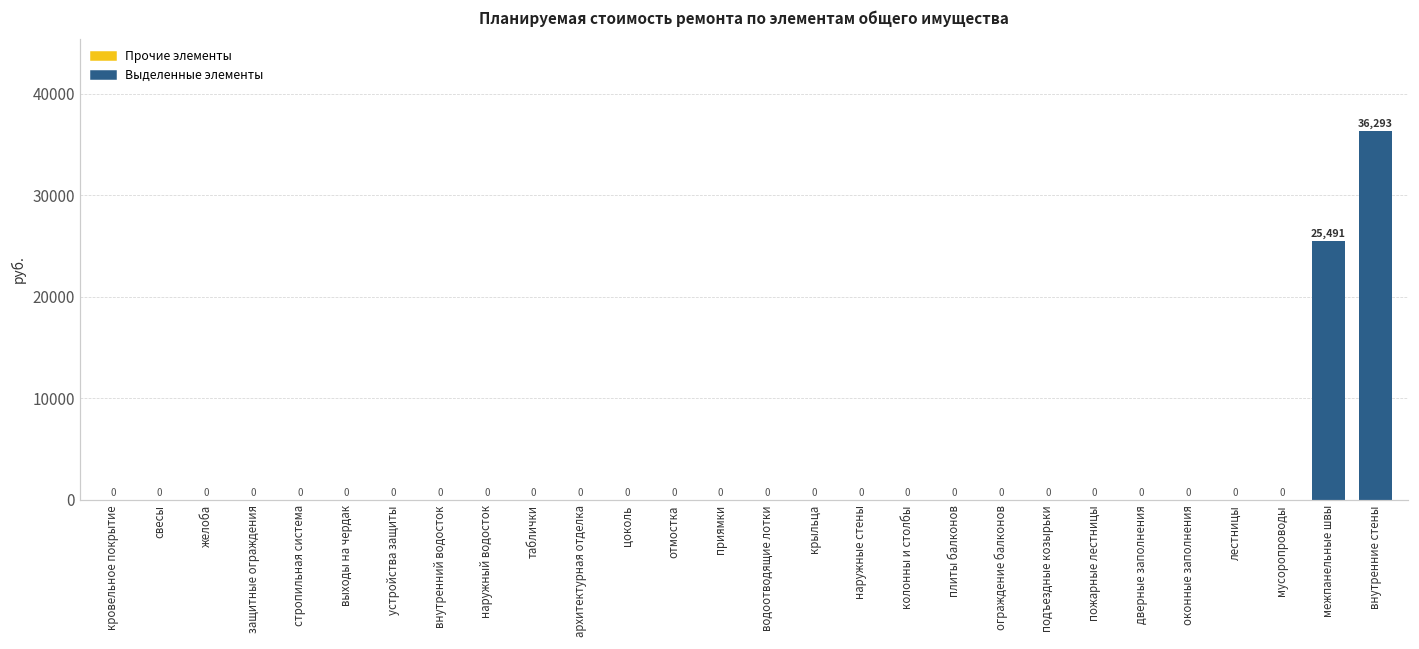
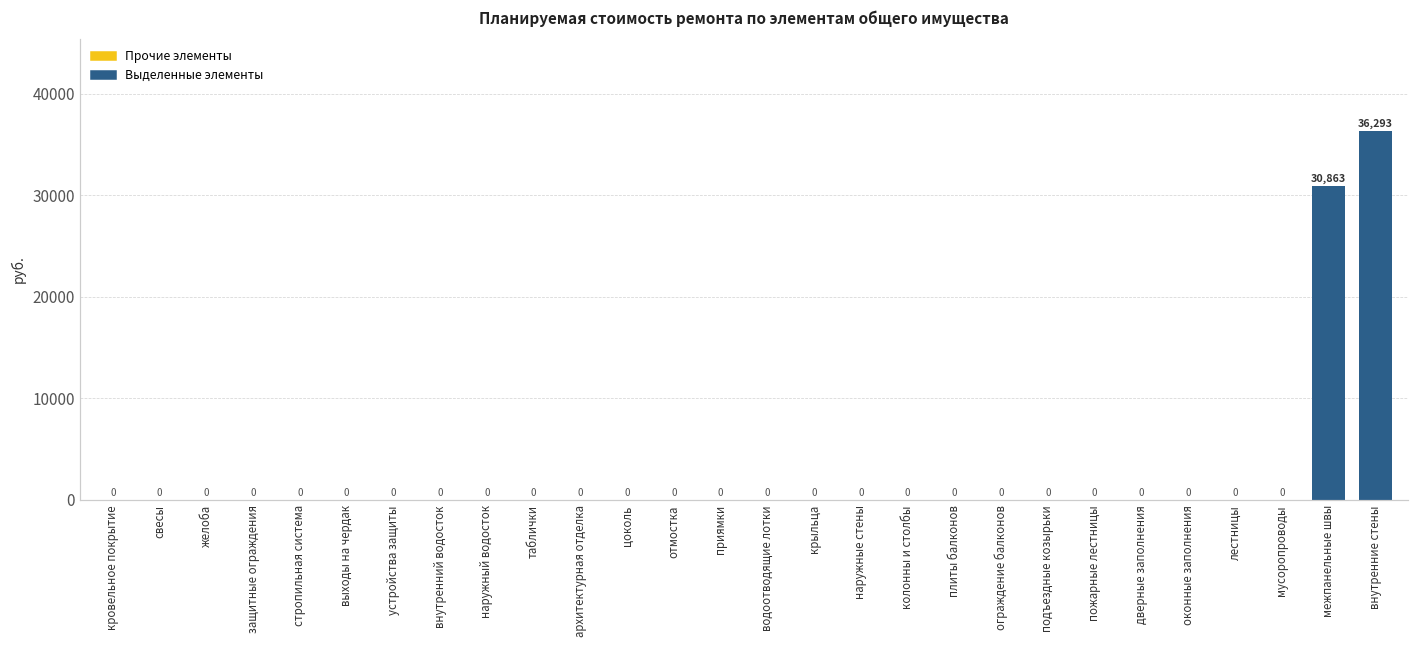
межпанельные швы: 25,491 -> 30,863
